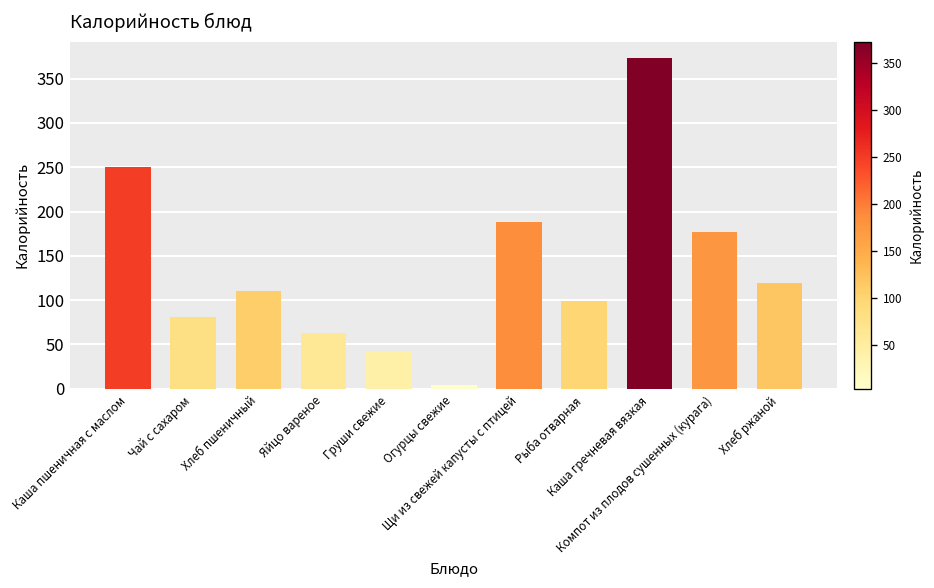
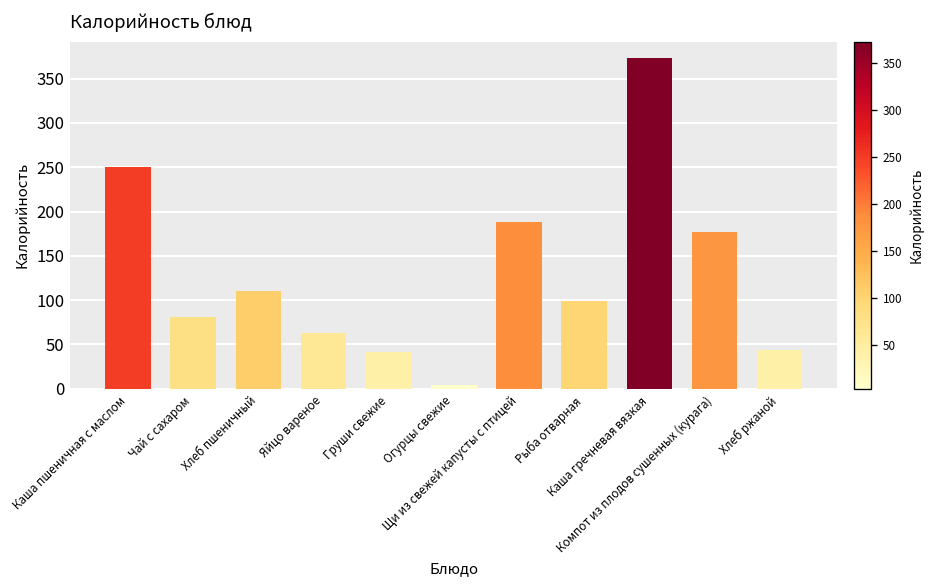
Хлеб ржаной: 120 -> 40
